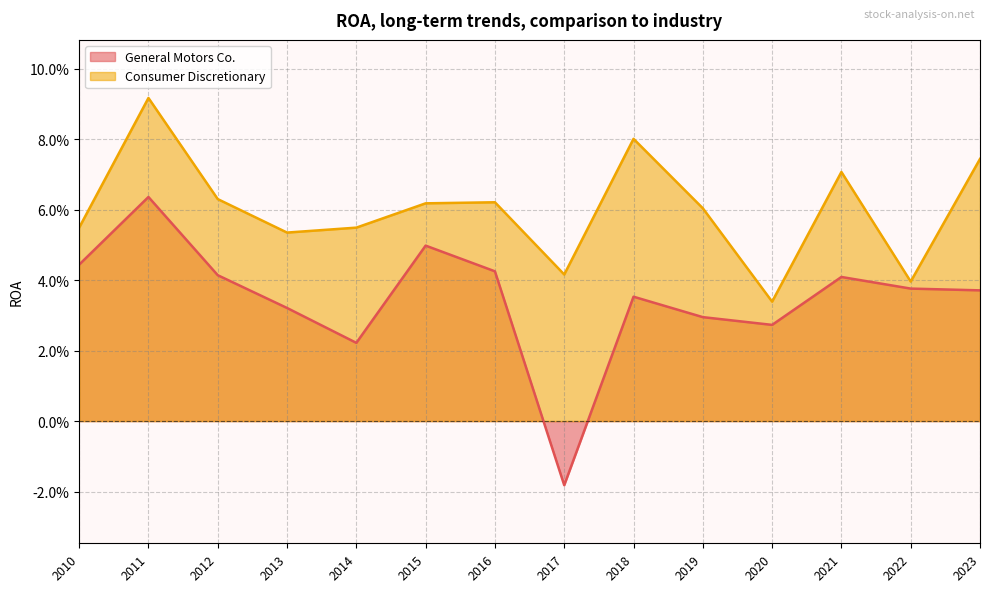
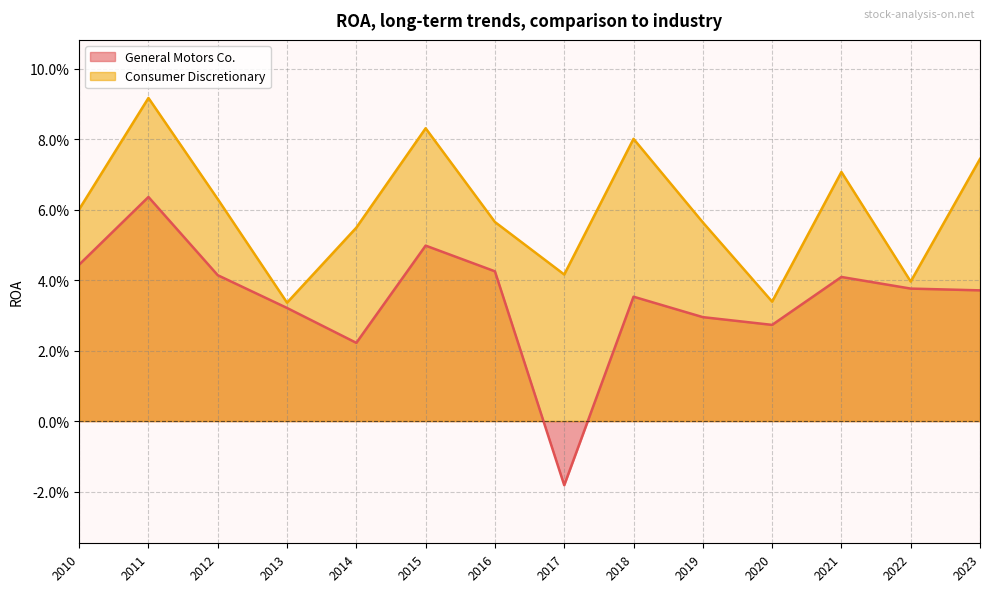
Consumer Discretionary, 2010: 5.5% -> 6.0%
Consumer Discretionary, 2013: 5.4% -> 3.4%
Consumer Discretionary, 2015: 6.2% -> 8.3%
Consumer Discretionary, 2016: 6.2% -> 5.7%
Consumer Discretionary, 2019: 6.0% -> 5.6%
